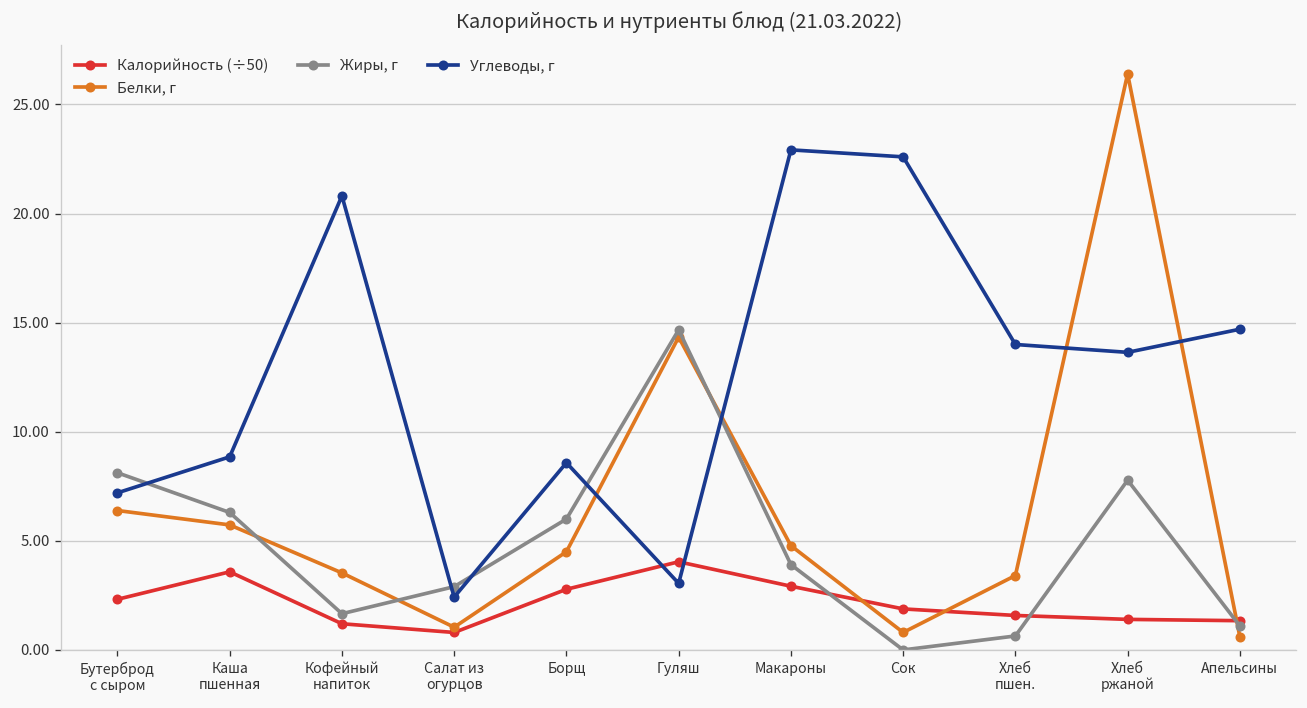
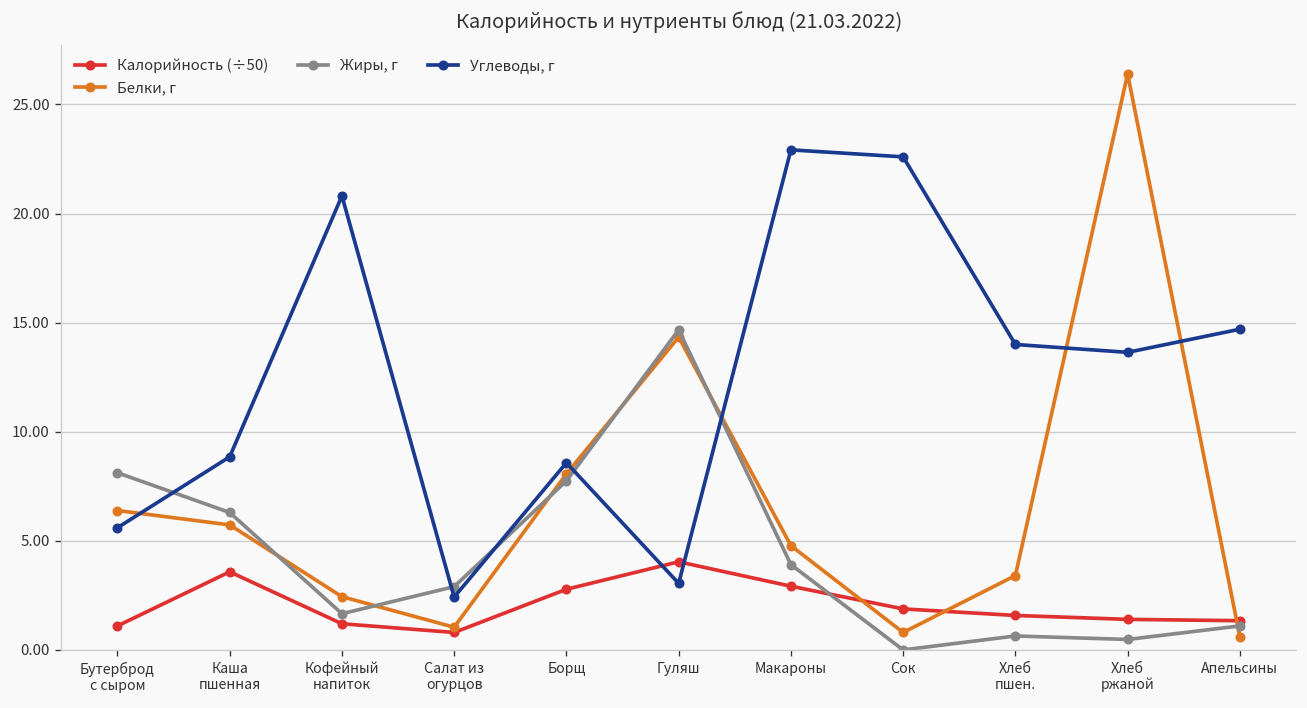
Калорийность (÷50), Бутерброд с сыром: 2.3 -> 1.1
Углеводы, г, Бутерброд с сыром: 7.2 -> 5.6
Белки, г, Кофейный напиток: 3.5 -> 2.4
Белки, г, Борщ: 4.5 -> 8.1
Жиры, г, Борщ: 6.0 -> 7.8
Жиры, г, Хлеб ржаной: 7.8 -> 0.5
